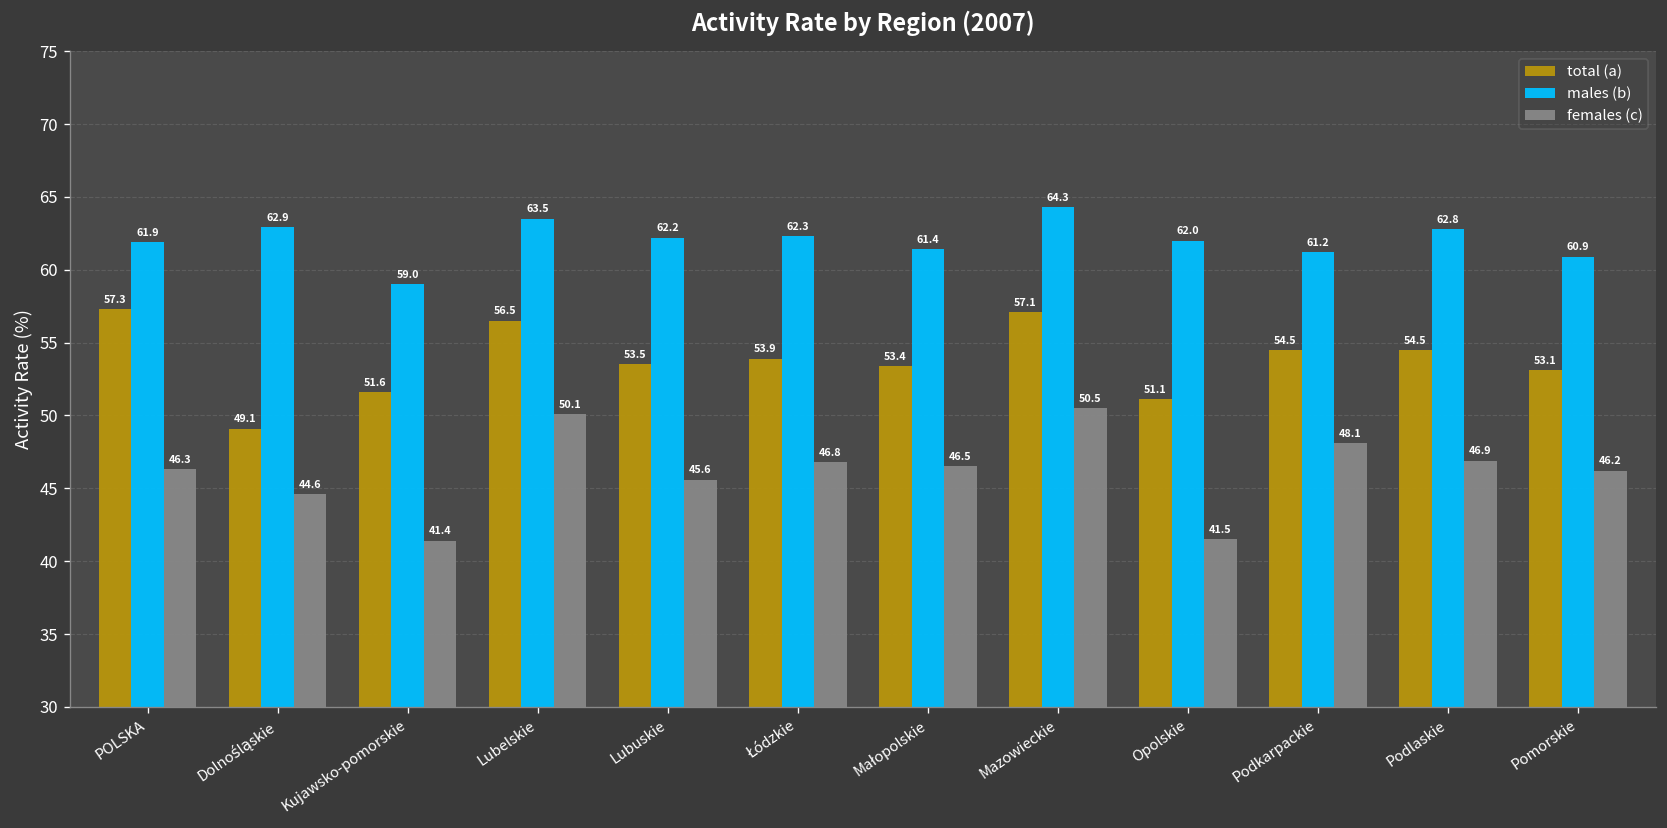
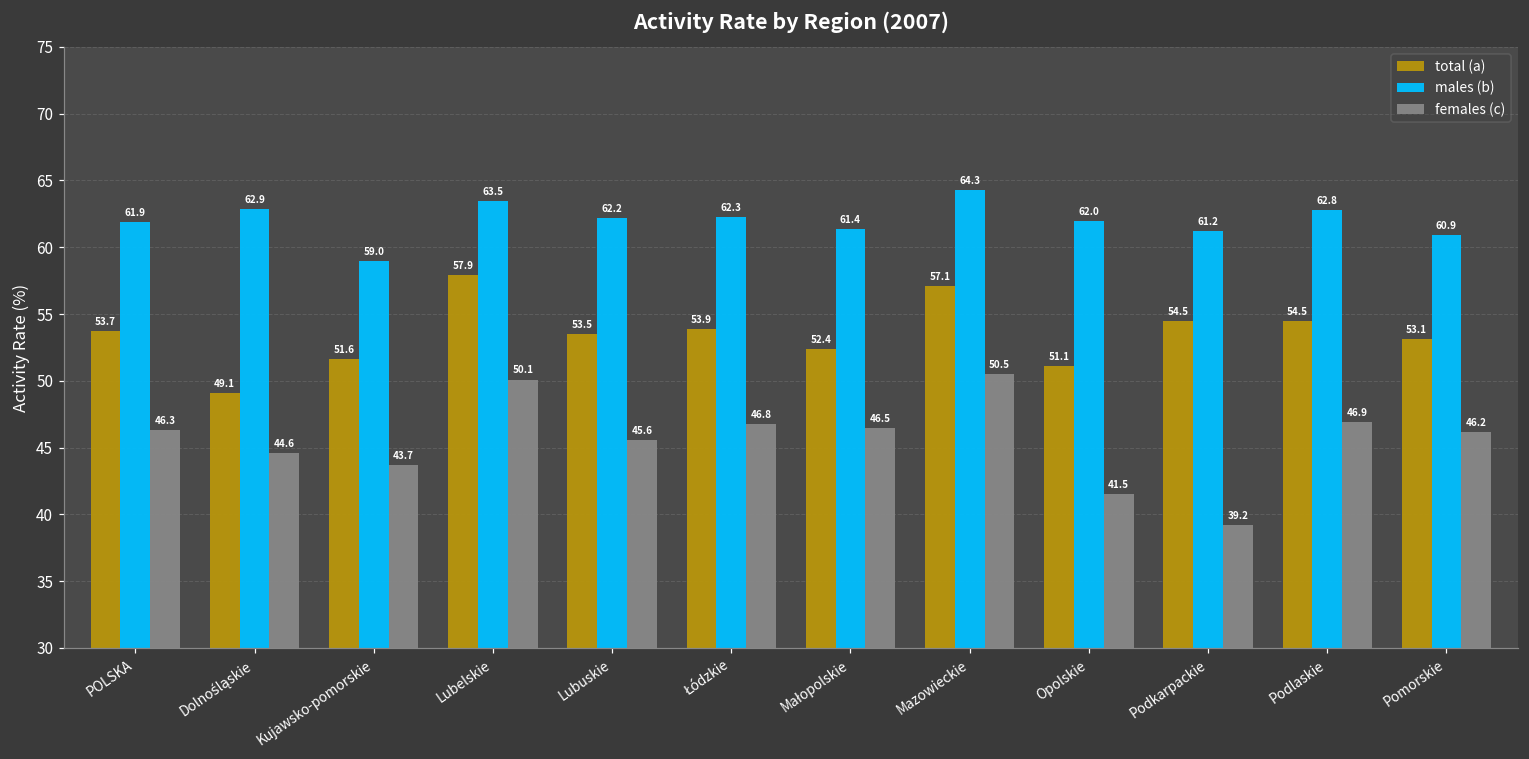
total (a), POLSKA: 57.3 -> 53.7
females (c), Kujawsko-pomorskie: 41.4 -> 43.7
total (a), Lubelskie: 56.5 -> 57.9
total (a), Małopolskie: 53.4 -> 52.4
females (c), Podkarpackie: 48.1 -> 39.2
